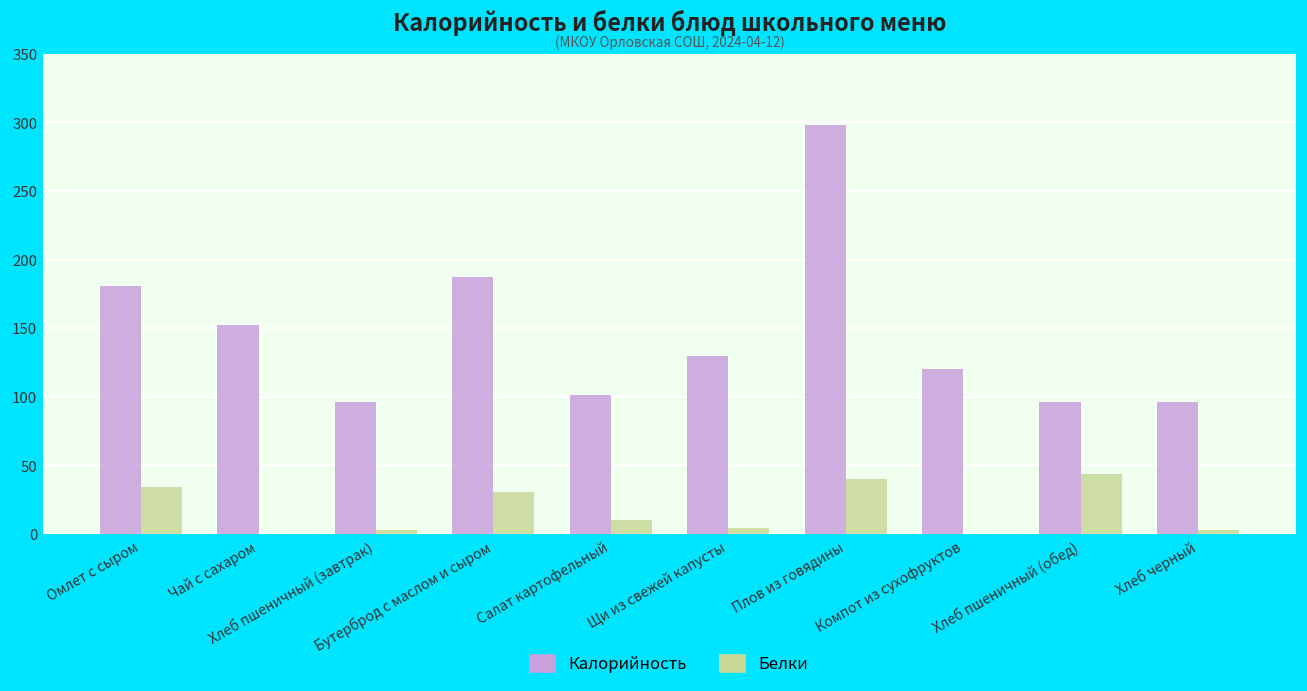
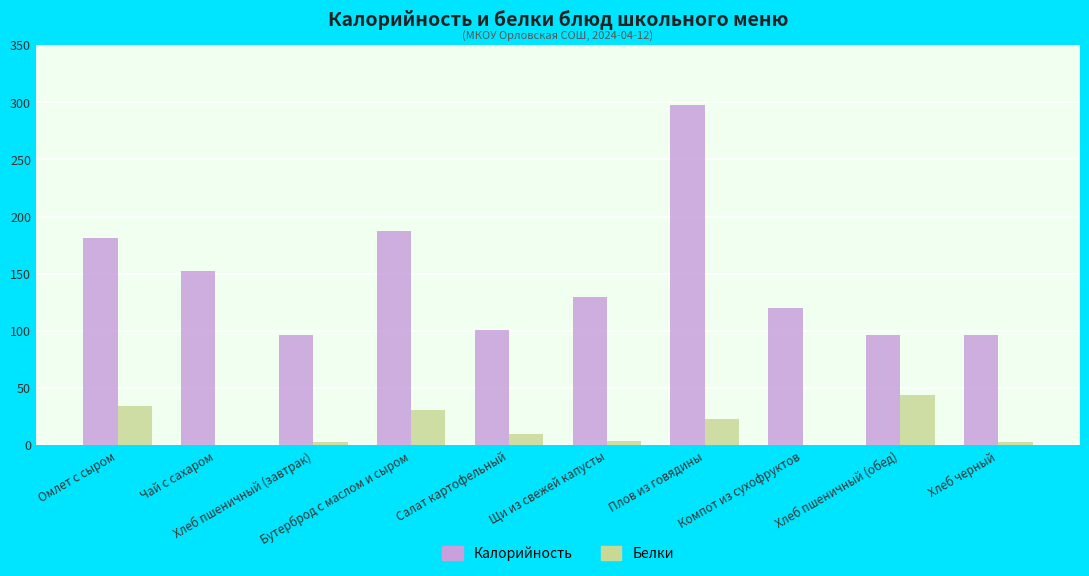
Белки, Плов из говядины: 40 -> 23
